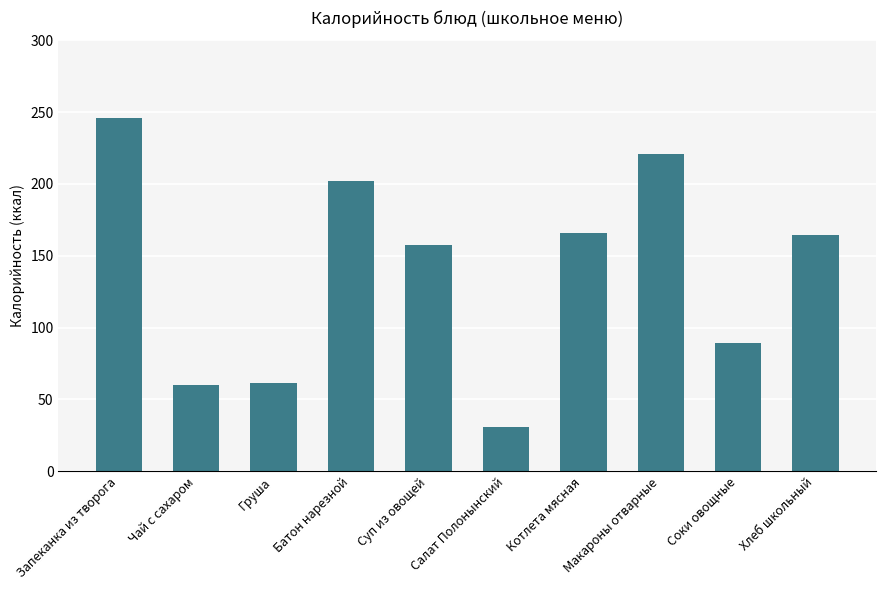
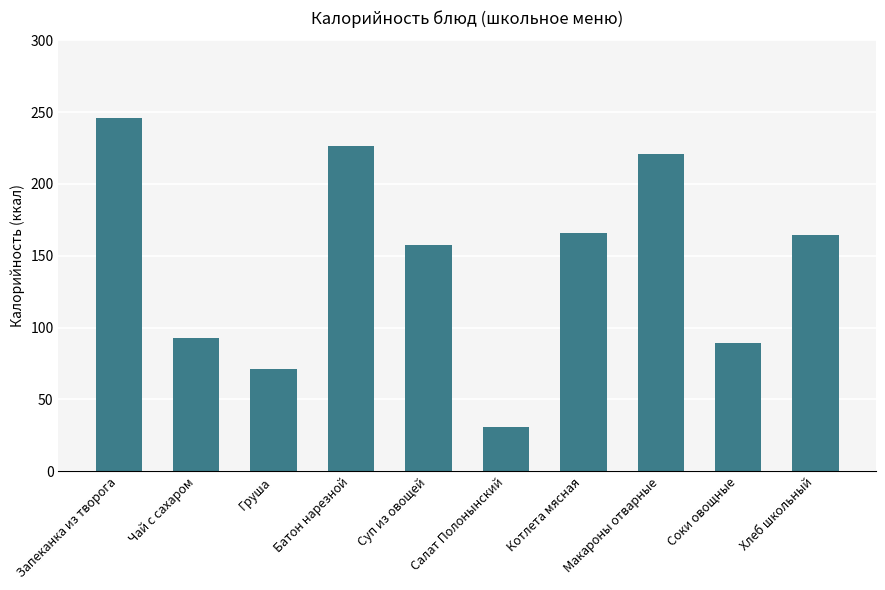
Чай с сахаром: 60 -> 93
Груша: 61 -> 71
Батон нарезной: 202 -> 227
